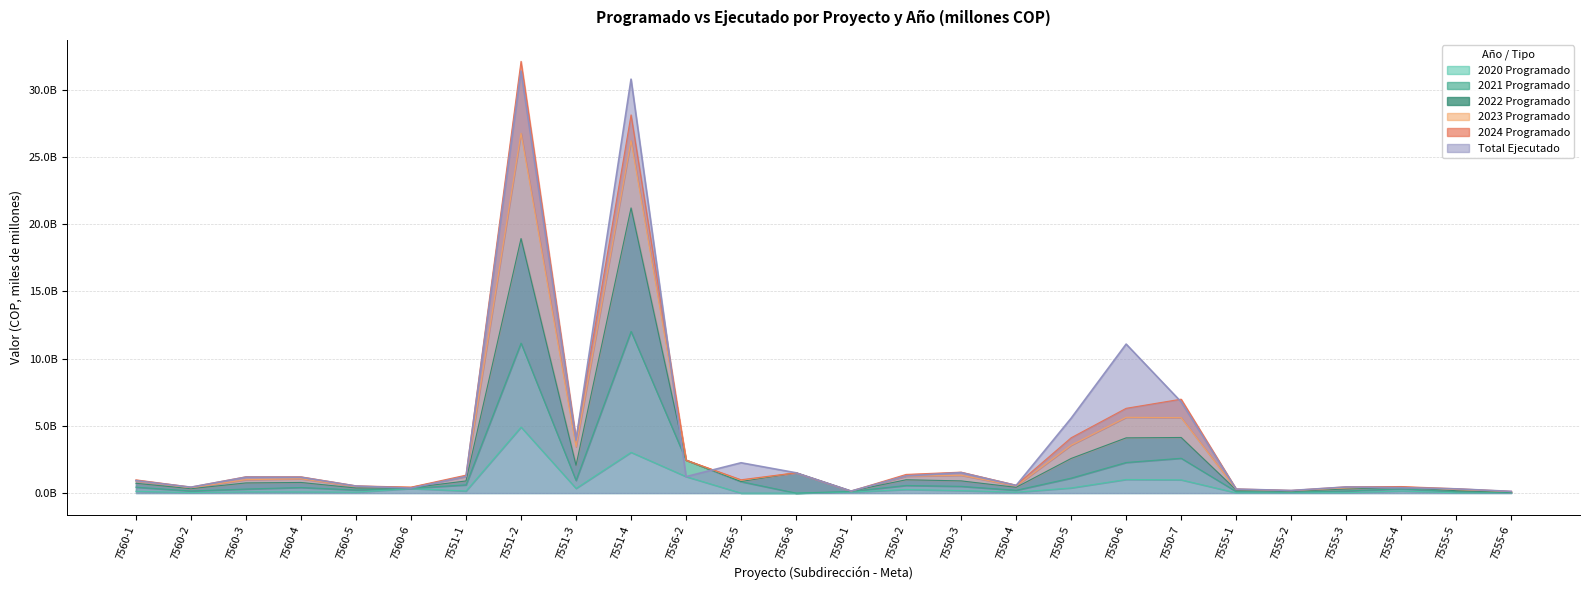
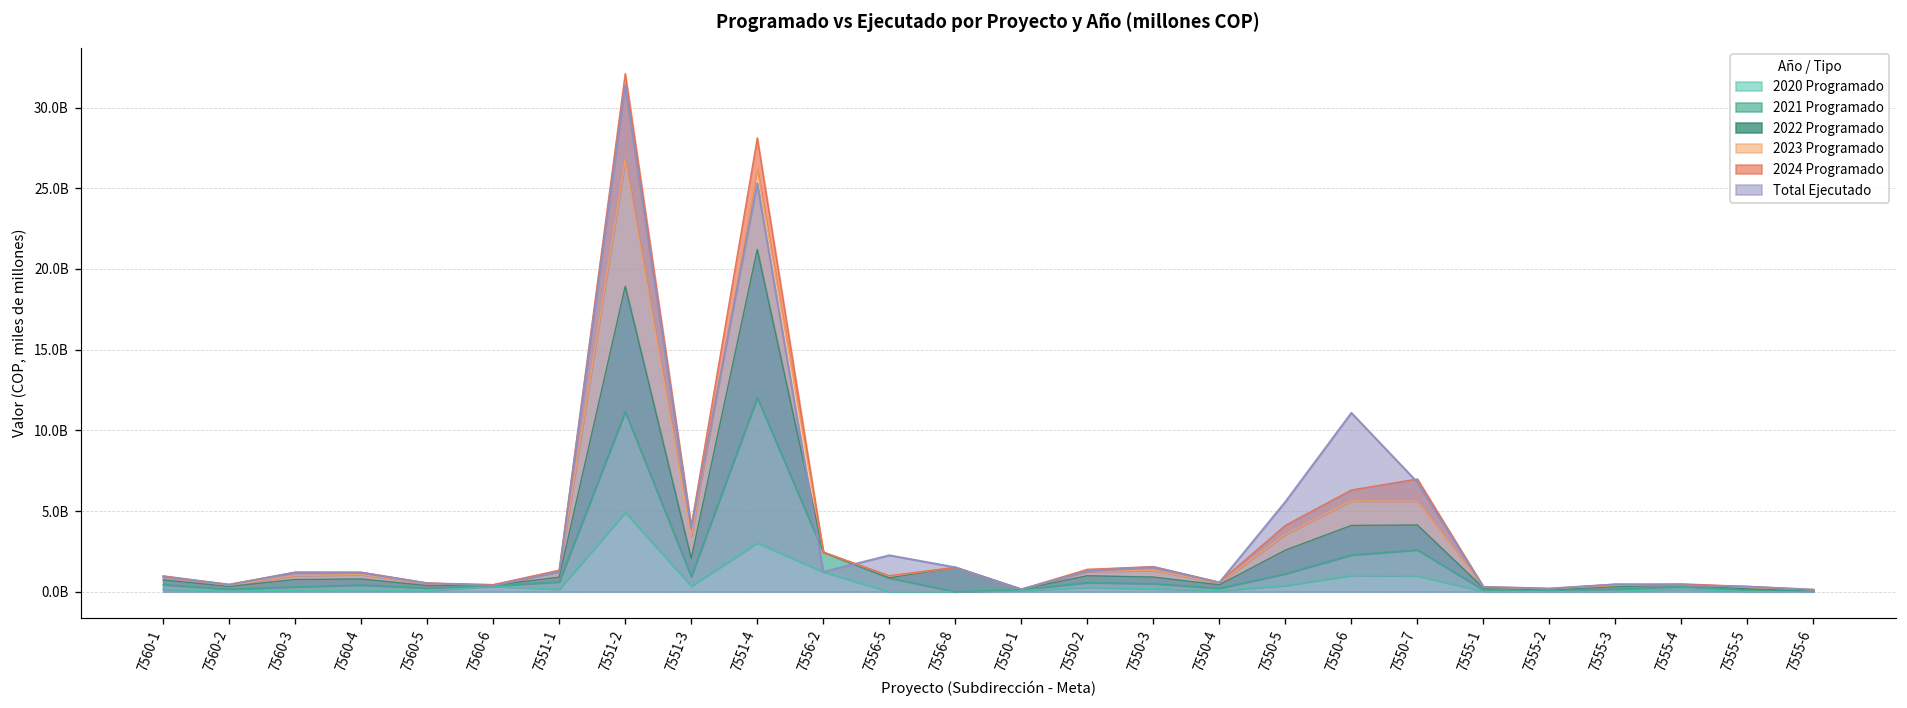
Total Ejecutado, 7551-4: 30800000000 -> 25300000000
